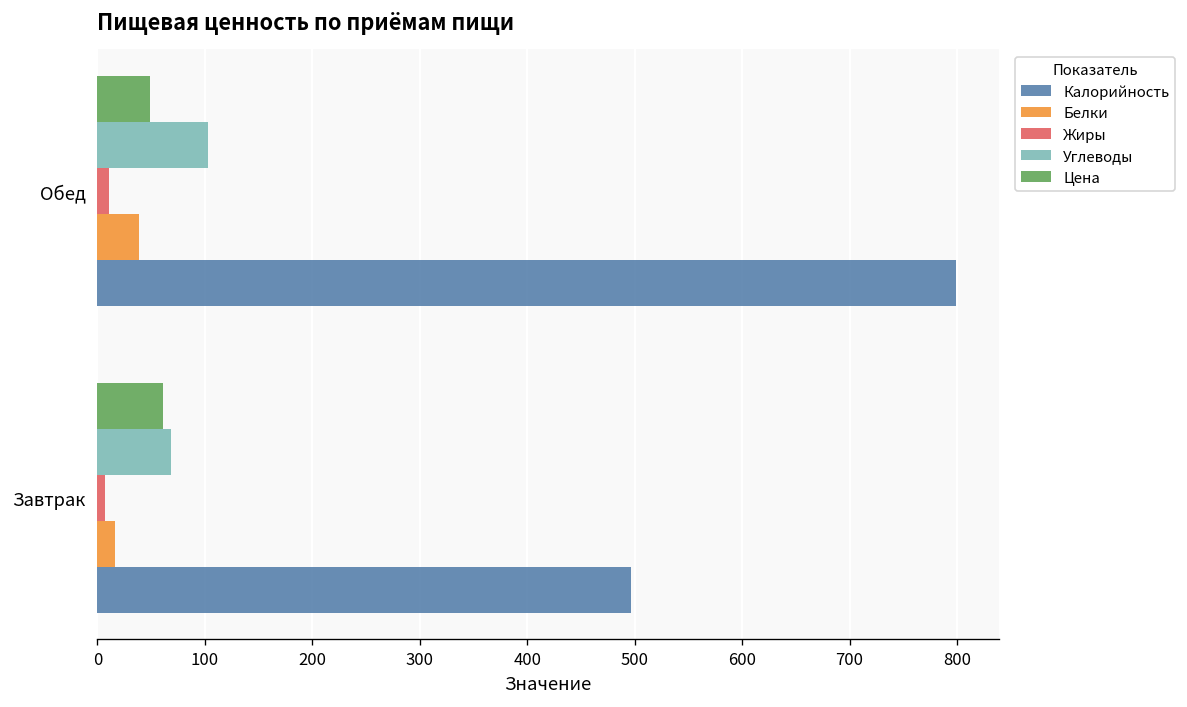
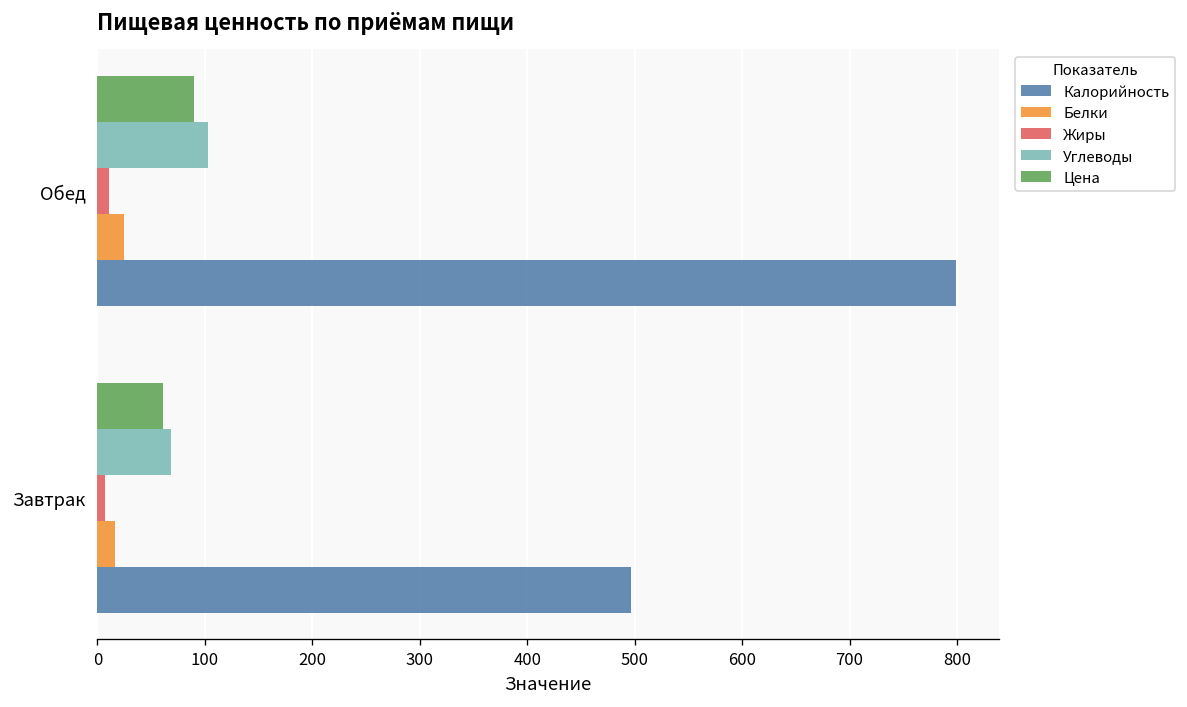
Цена, Обед: 50 -> 90
Белки, Обед: 40 -> 30
